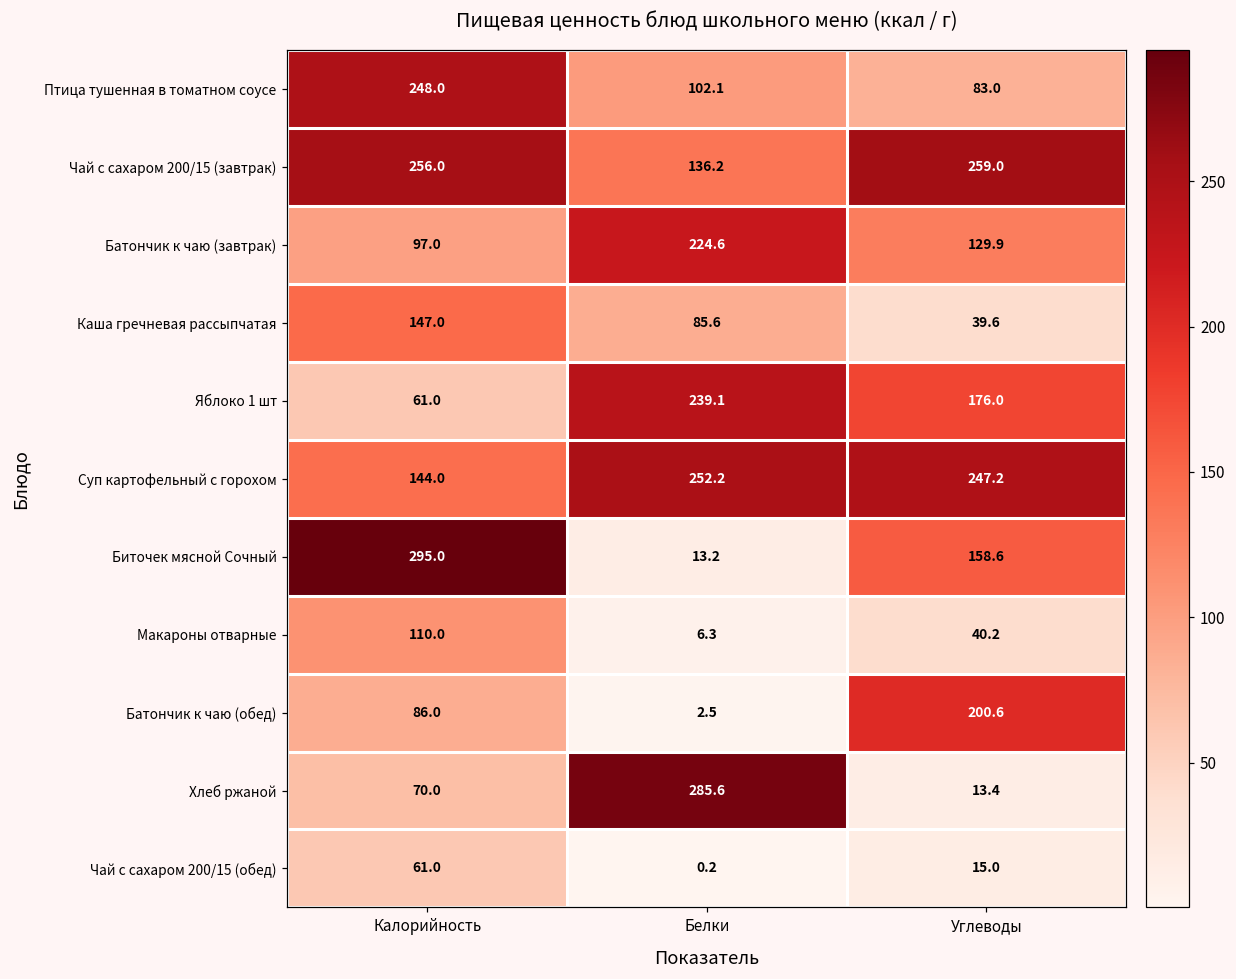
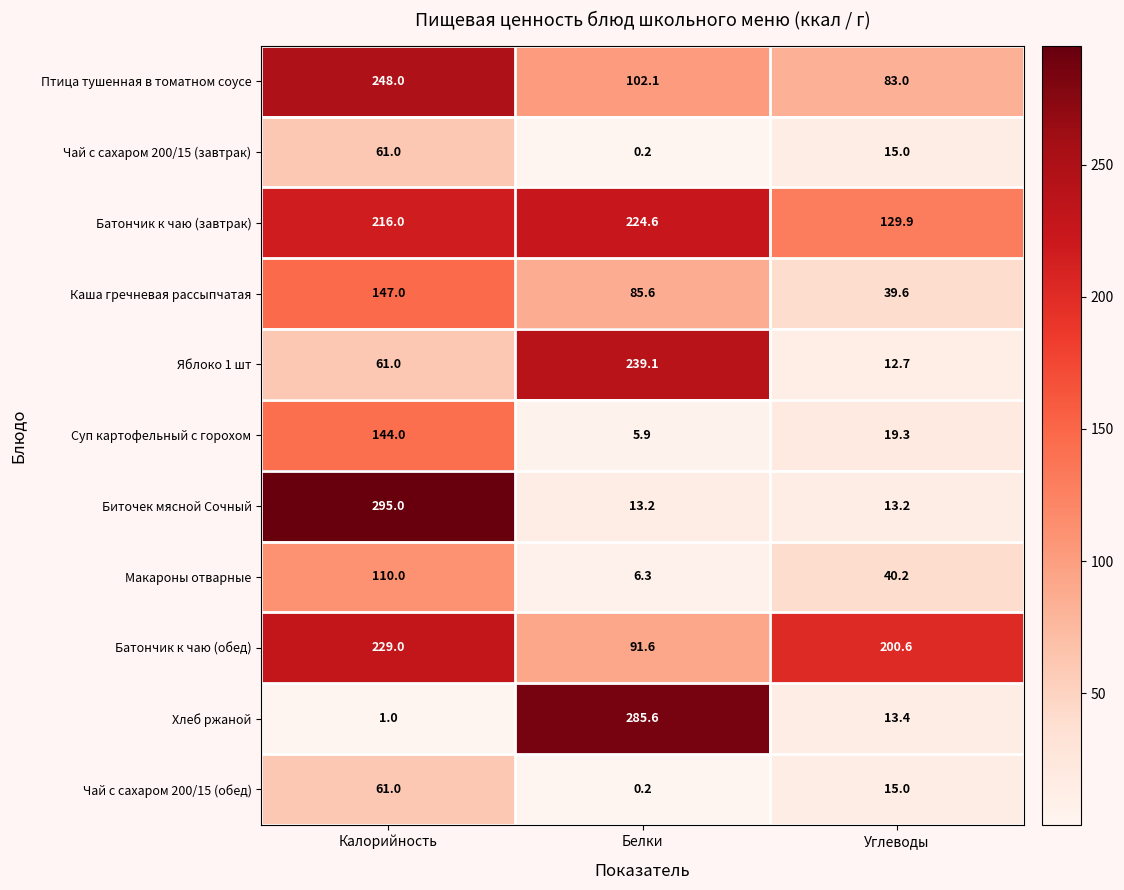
Чай с сахаром 200/15 (завтрак), Калорийность: 256.0 -> 61.0
Чай с сахаром 200/15 (завтрак), Белки: 136.2 -> 0.2
Чай с сахаром 200/15 (завтрак), Углеводы: 259.0 -> 15.0
Батончик к чаю (завтрак), Калорийность: 97.0 -> 216.0
Яблоко 1 шт, Углеводы: 176.0 -> 12.7
Суп картофельный с горохом, Белки: 252.2 -> 5.9
Суп картофельный с горохом, Углеводы: 247.2 -> 19.3
Биточек мясной Сочный, Углеводы: 158.6 -> 13.2
Батончик к чаю (обед), Калорийность: 86.0 -> 229.0
Батончик к чаю (обед), Белки: 2.5 -> 91.6
Хлеб ржаной, Калорийность: 70.0 -> 1.0
